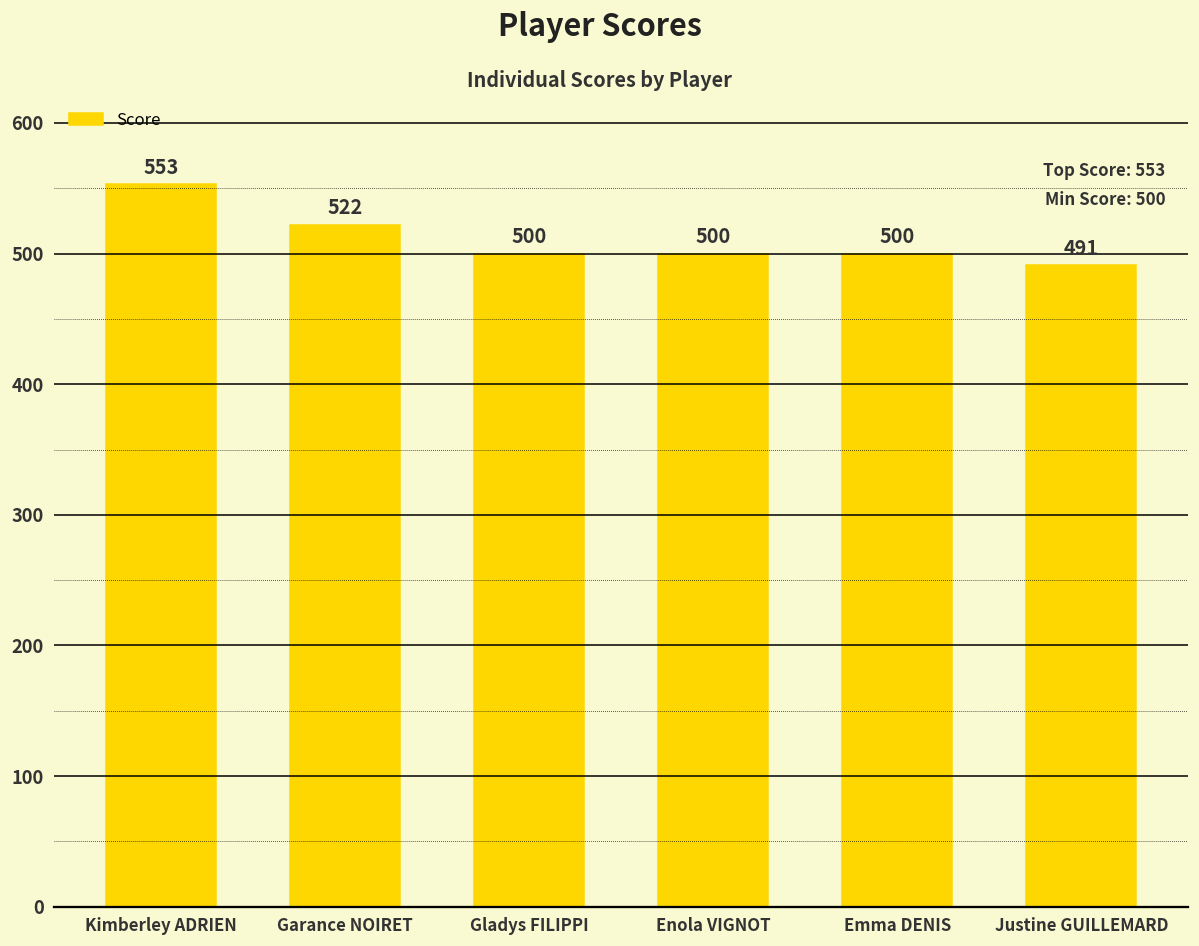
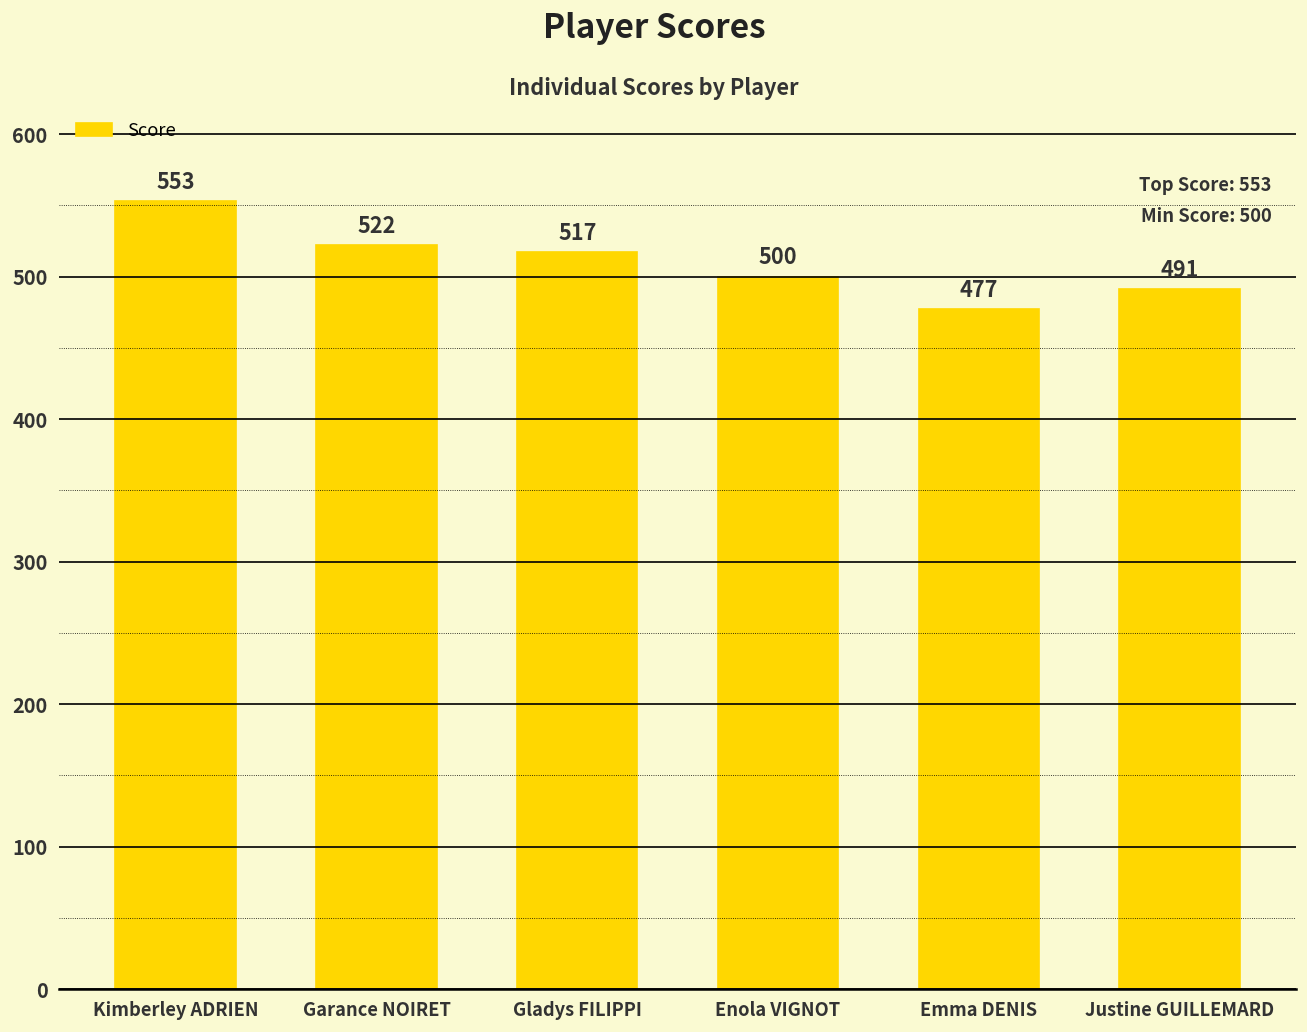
Gladys FILIPPI: 500 -> 517
Emma DENIS: 500 -> 477
